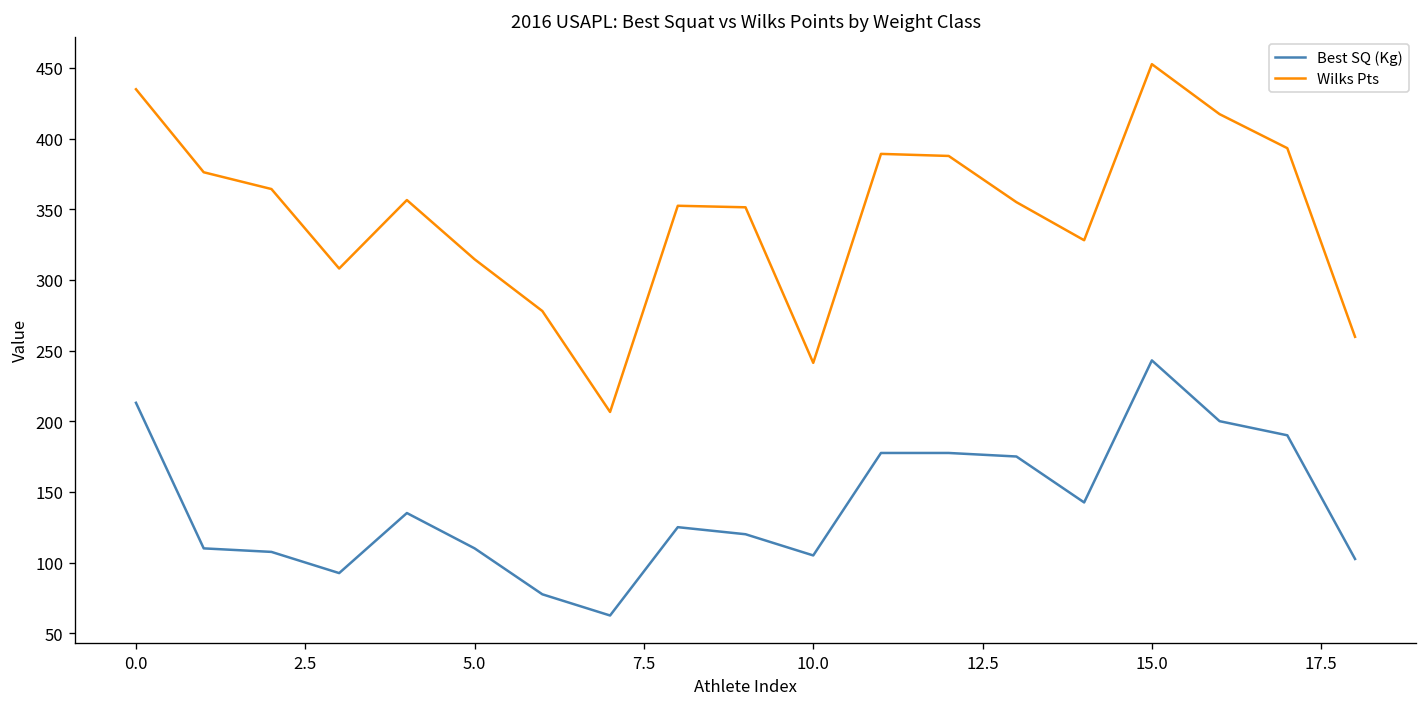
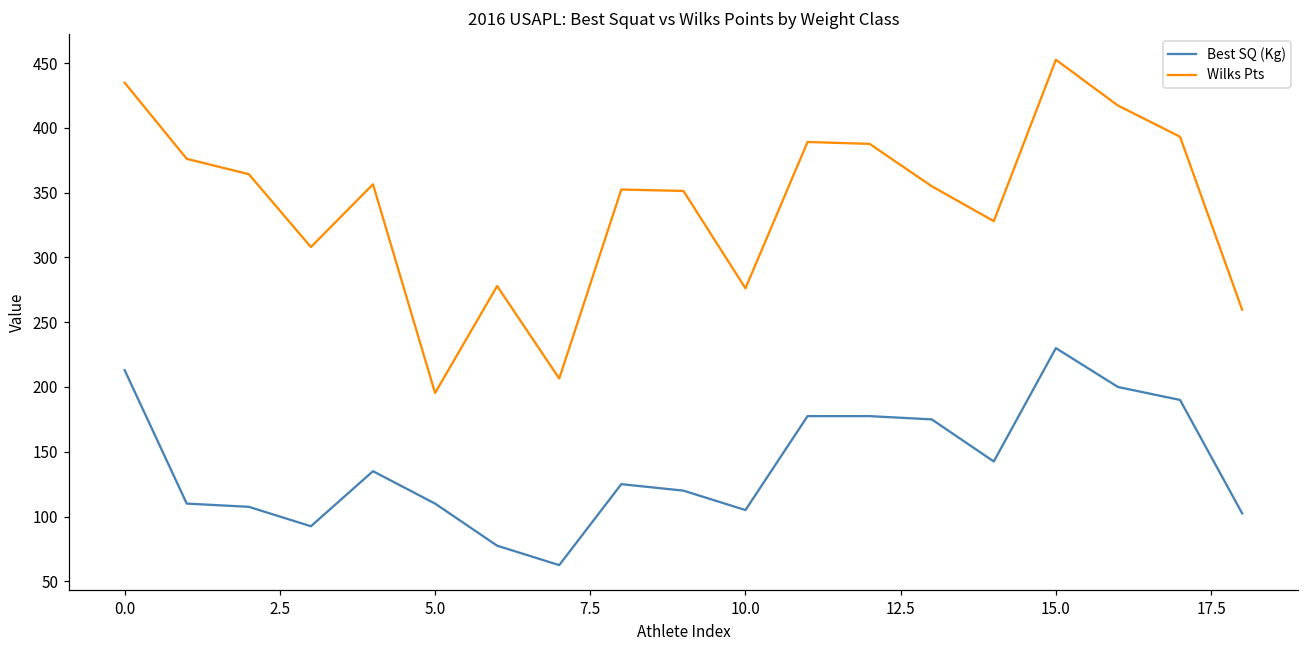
Wilks Pts, 5.0: 315 -> 195
Wilks Pts, 10.0: 241 -> 276
Best SQ (Kg), 15.0: 243 -> 230
